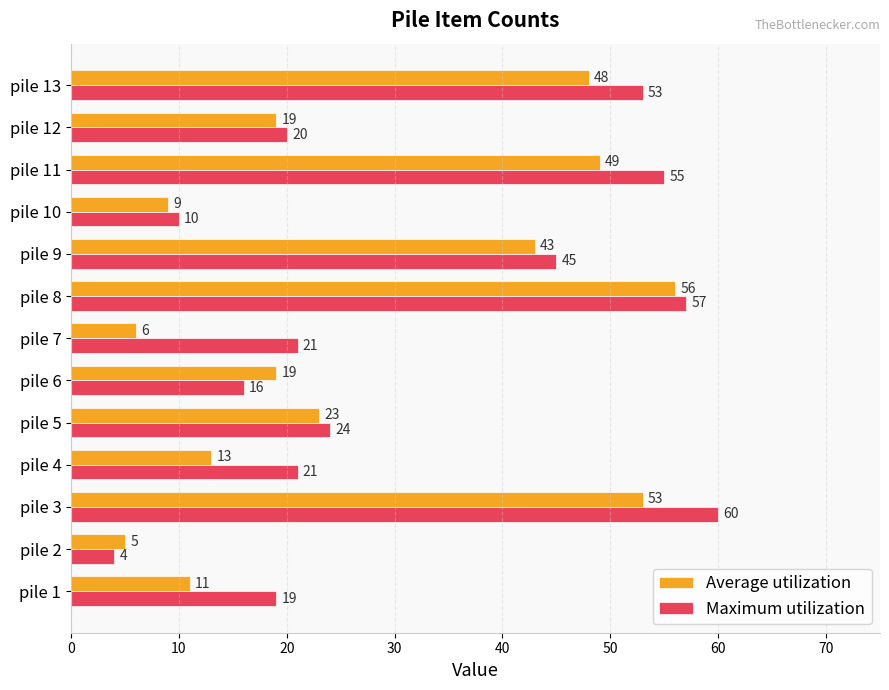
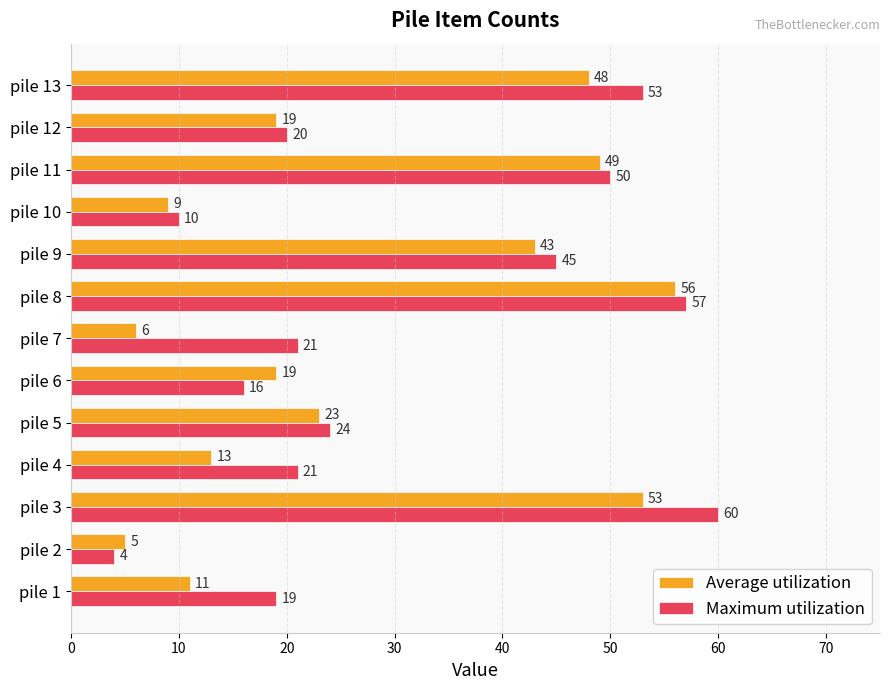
Maximum utilization, pile 11: 55 -> 50
